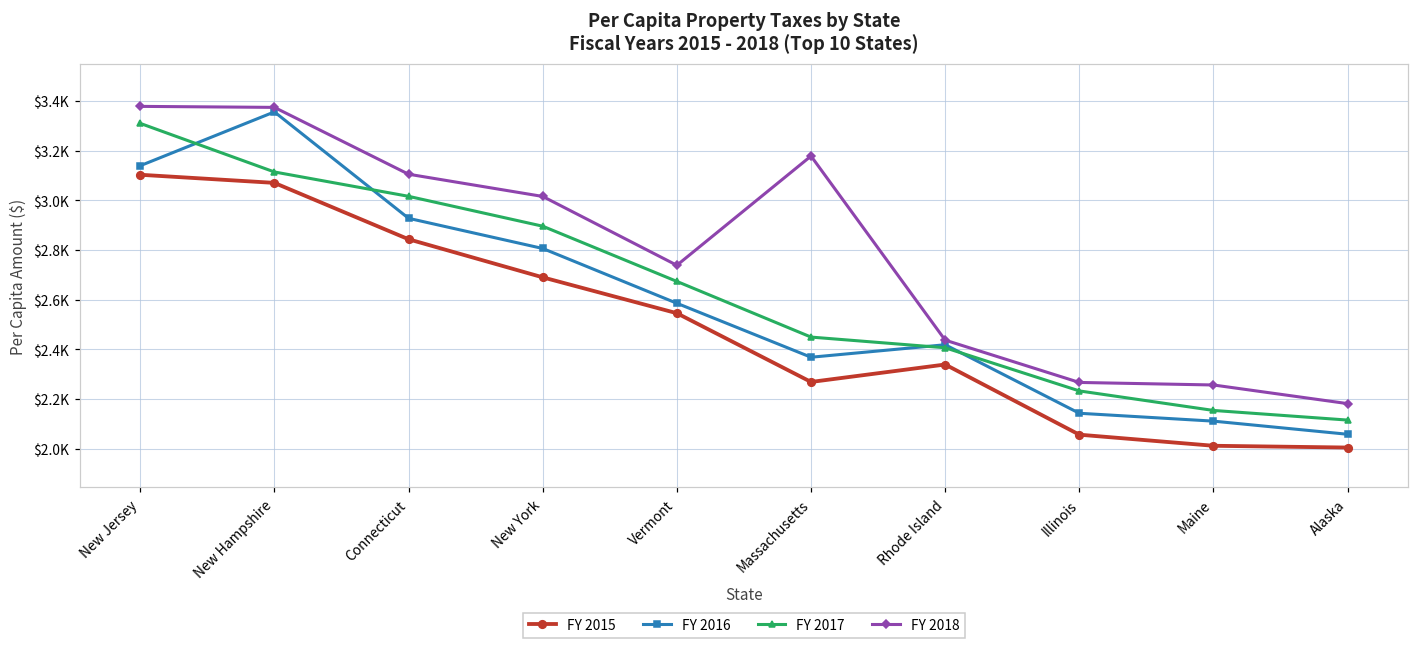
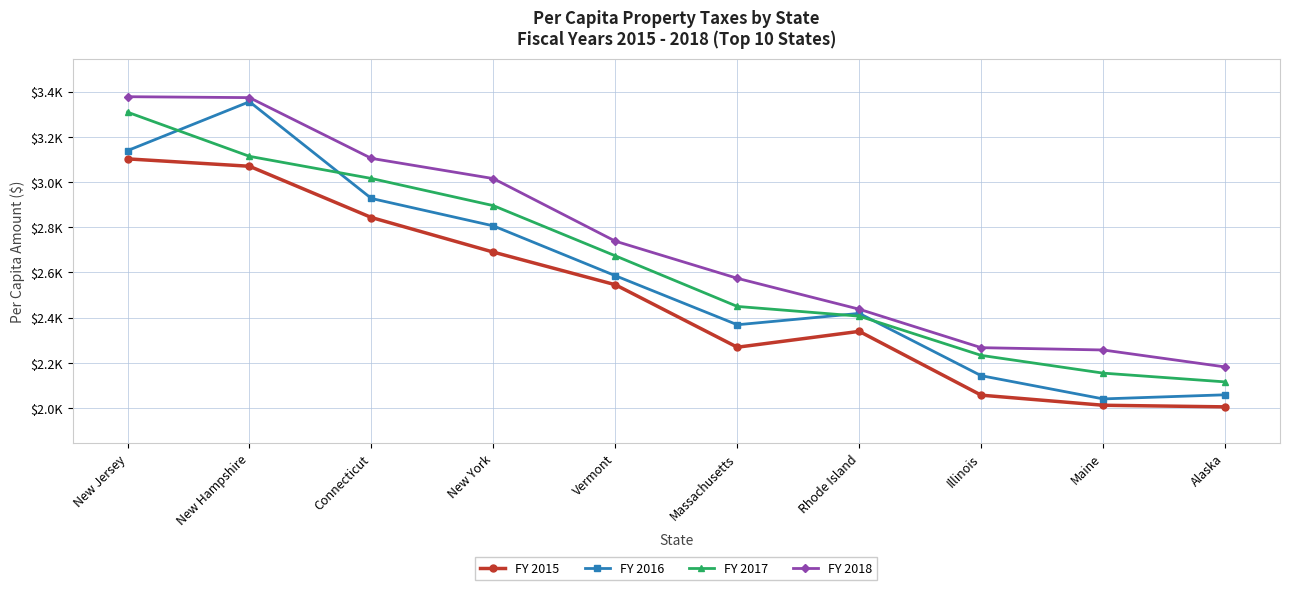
FY 2018, Massachusetts: $3180 -> $2570
FY 2016, Maine: $2110 -> $2040
